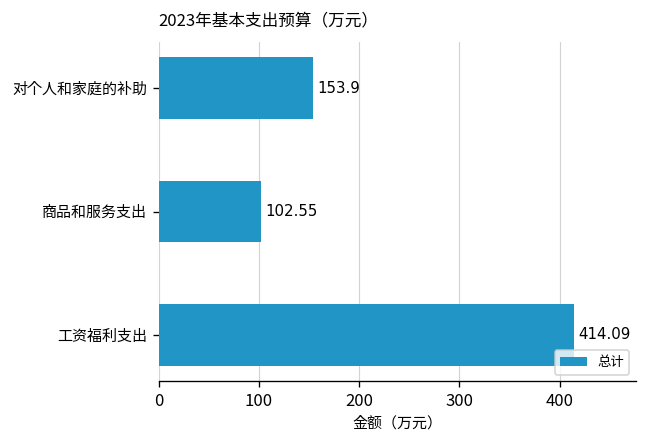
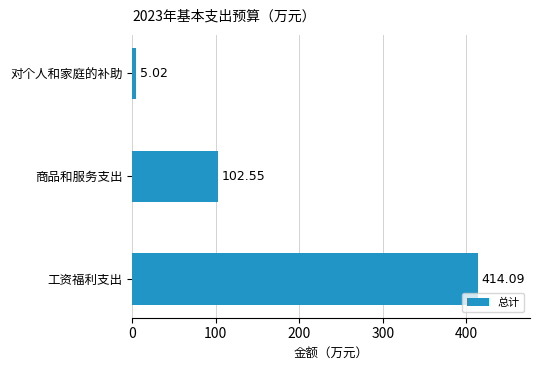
对个人和家庭的补助: 153.9 -> 5.02
